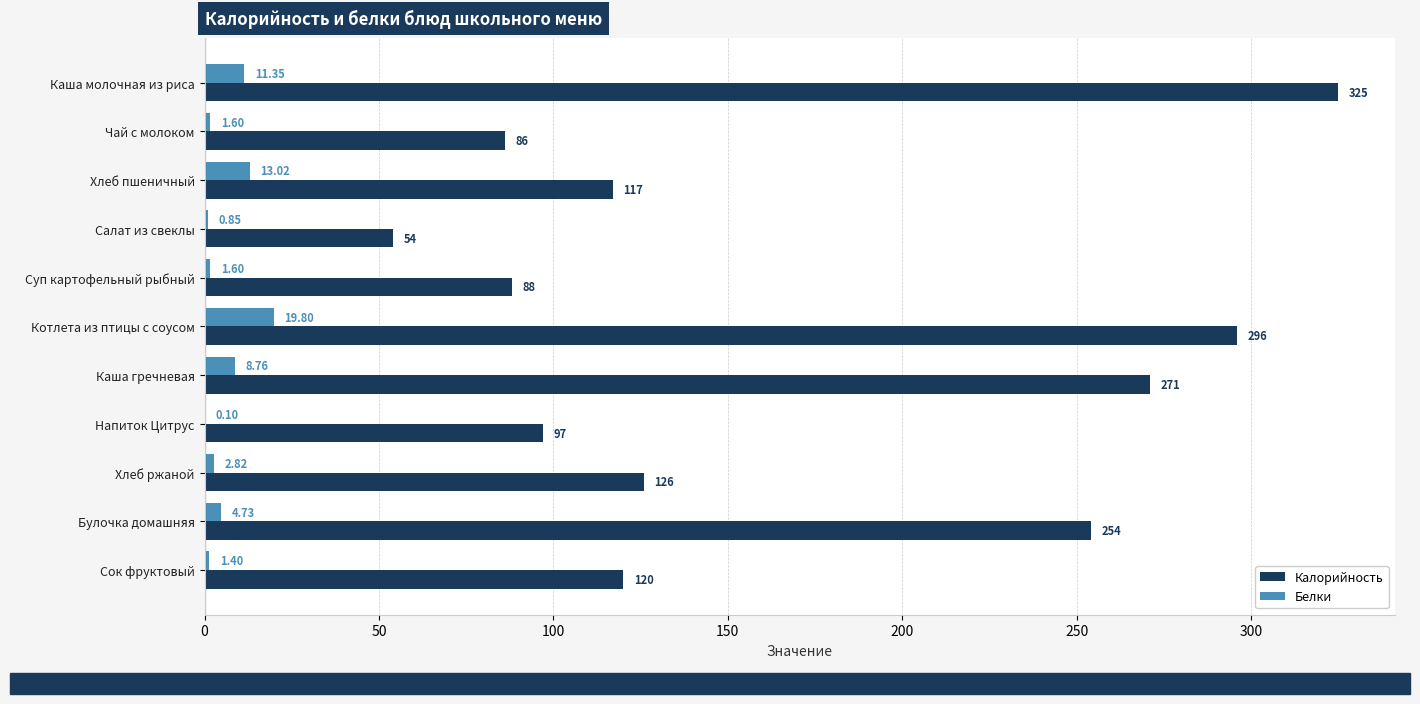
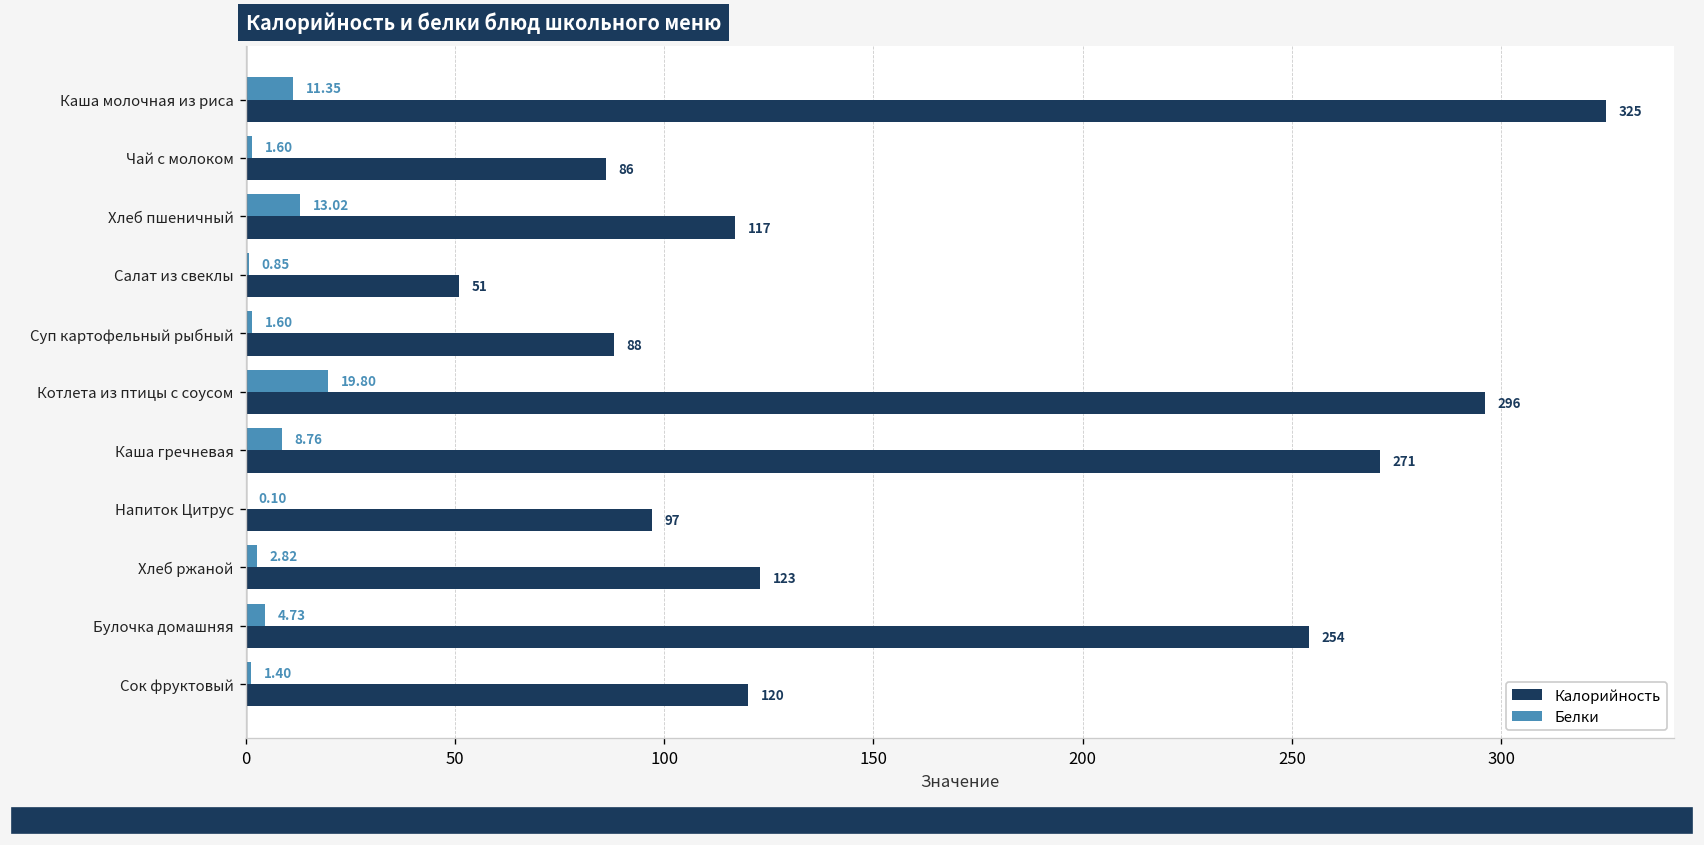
Калорийность, Салат из свеклы: 54 -> 51
Калорийность, Хлеб ржаной: 126 -> 123
